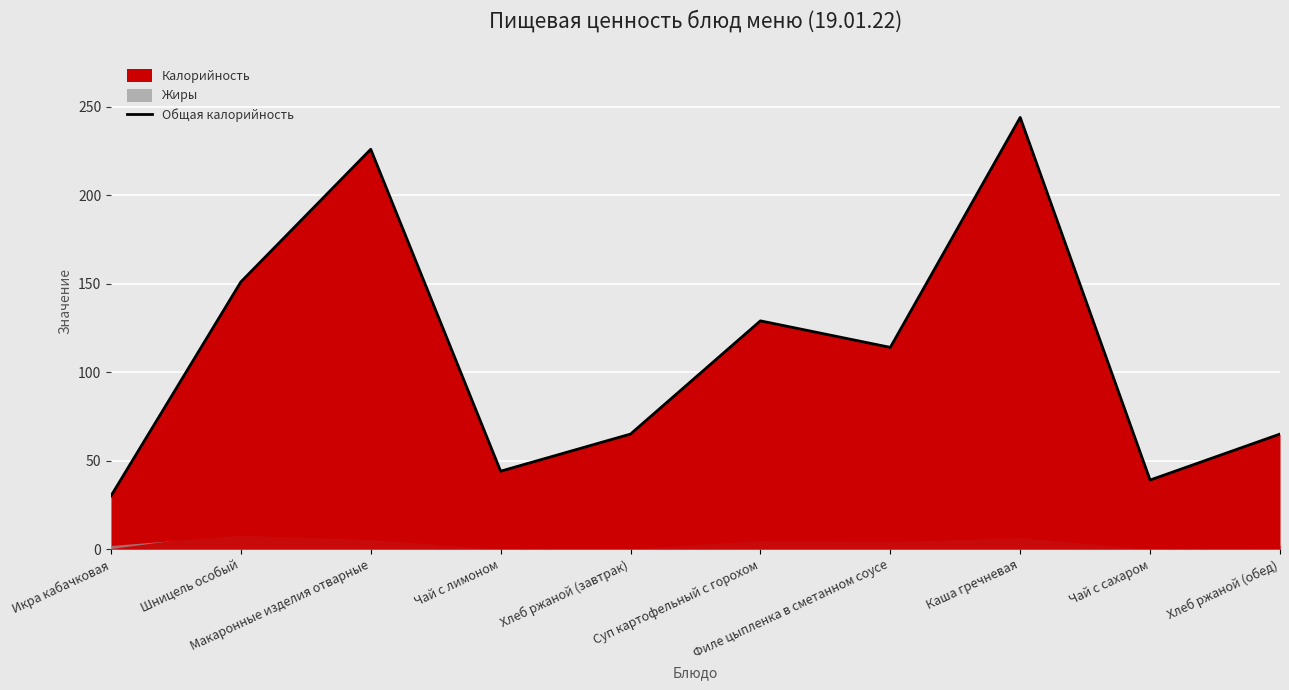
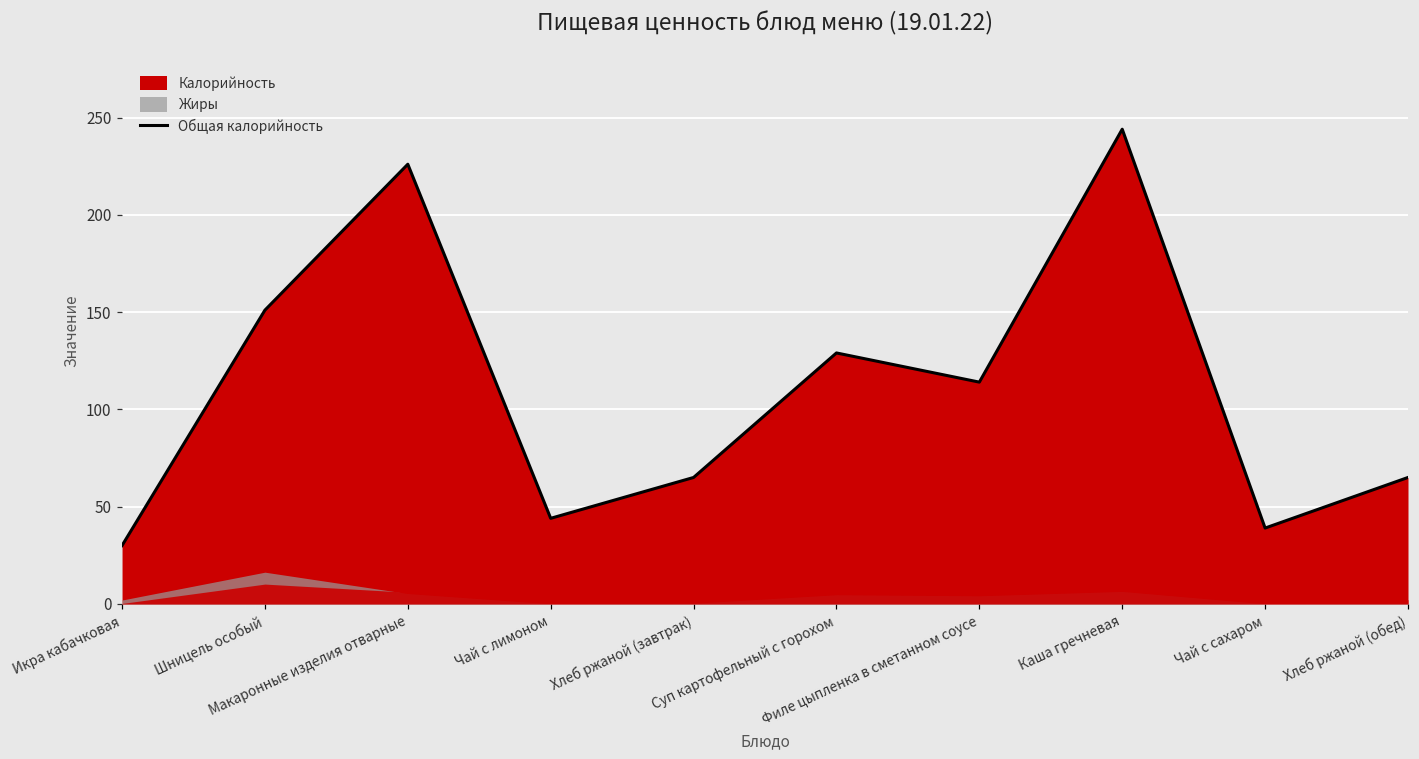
Жиры, Шницель особый: 8 -> 16
